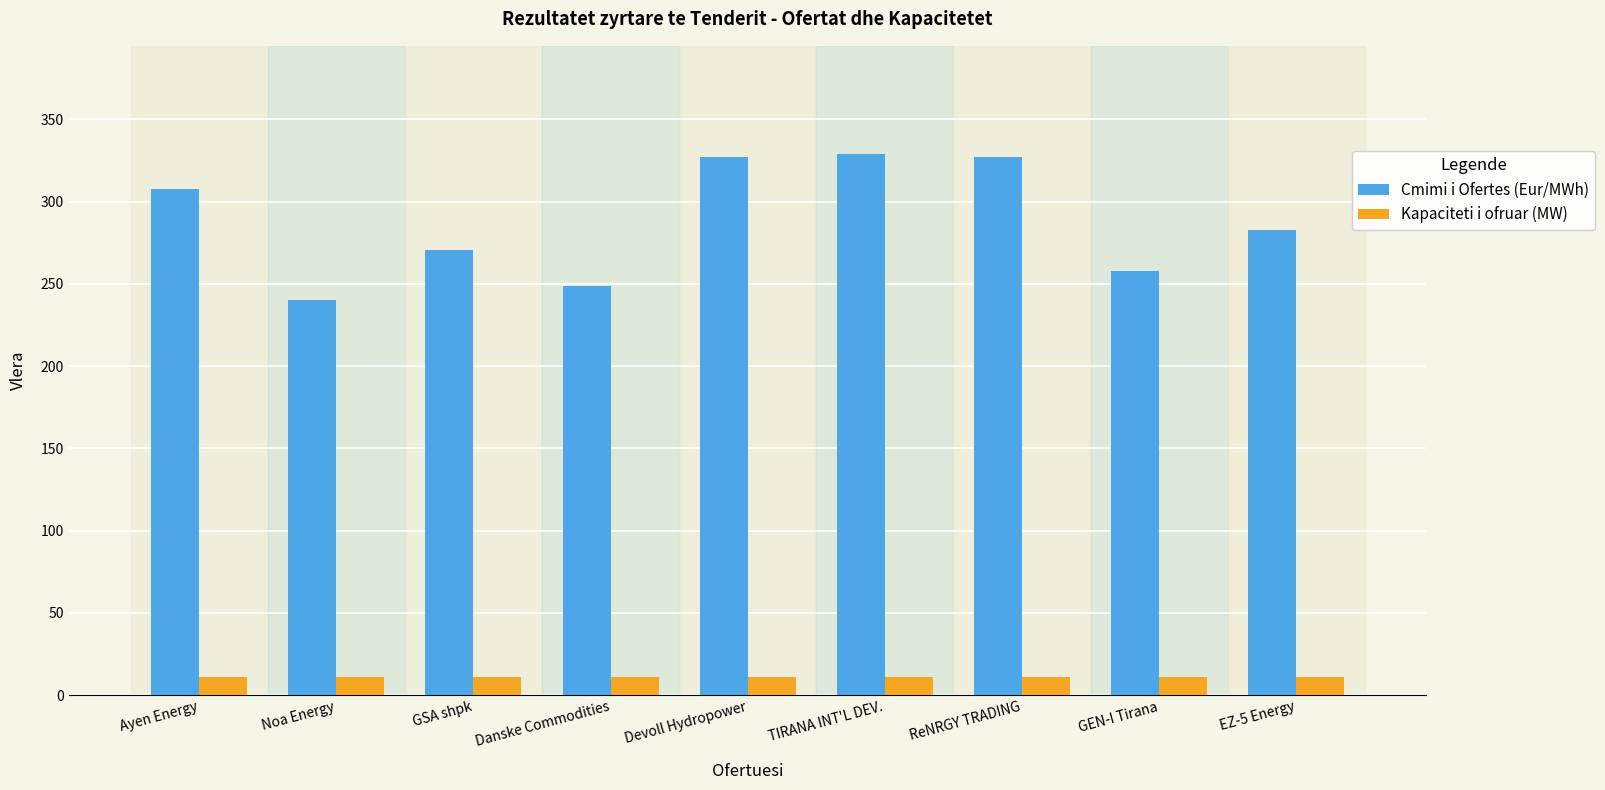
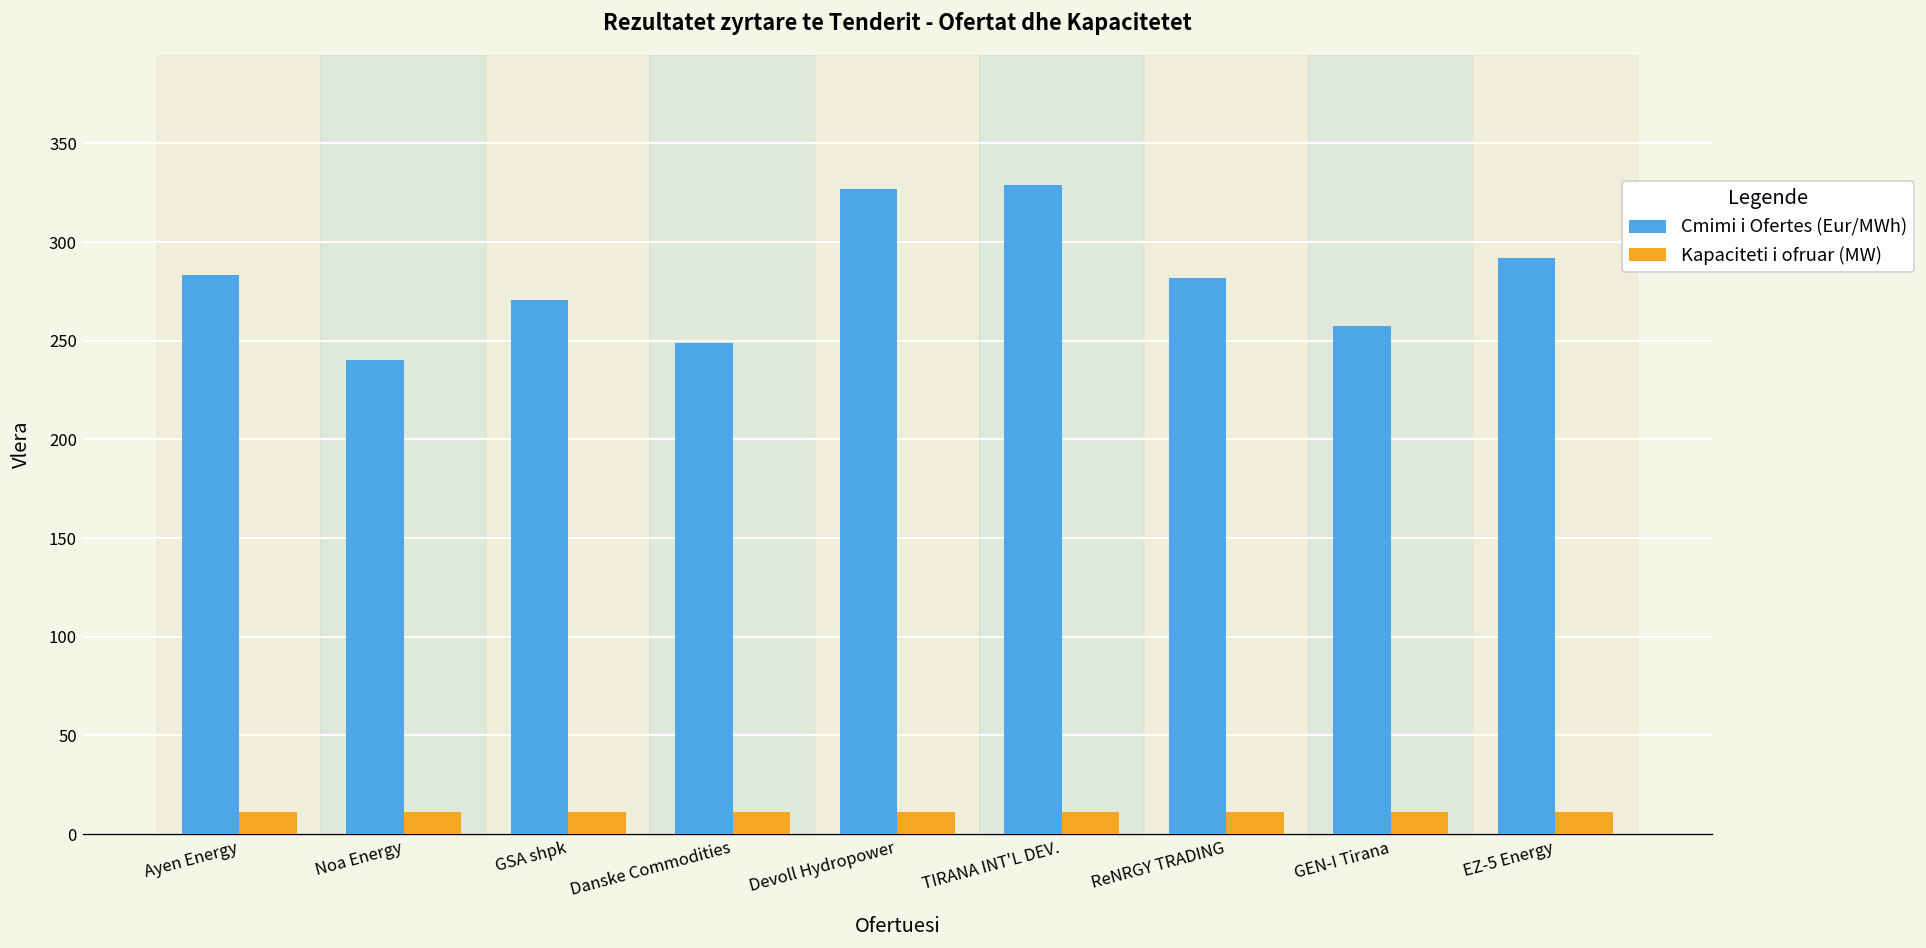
Cmimi i Ofertes (Eur/MWh), Ayen Energy: 308 -> 283
Cmimi i Ofertes (Eur/MWh), ReNRGY TRADING: 327 -> 282
Cmimi i Ofertes (Eur/MWh), EZ-5 Energy: 283 -> 292
